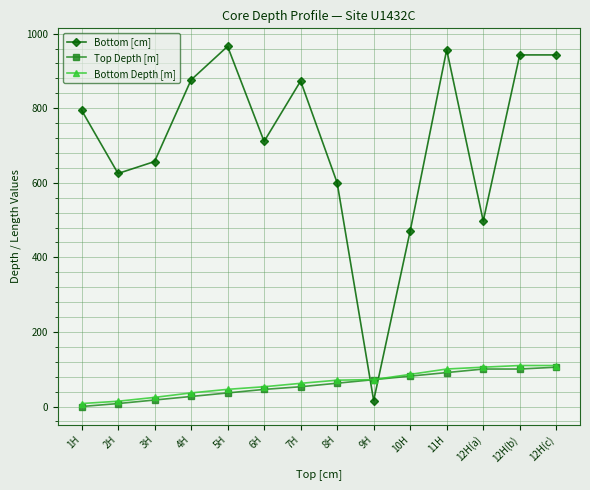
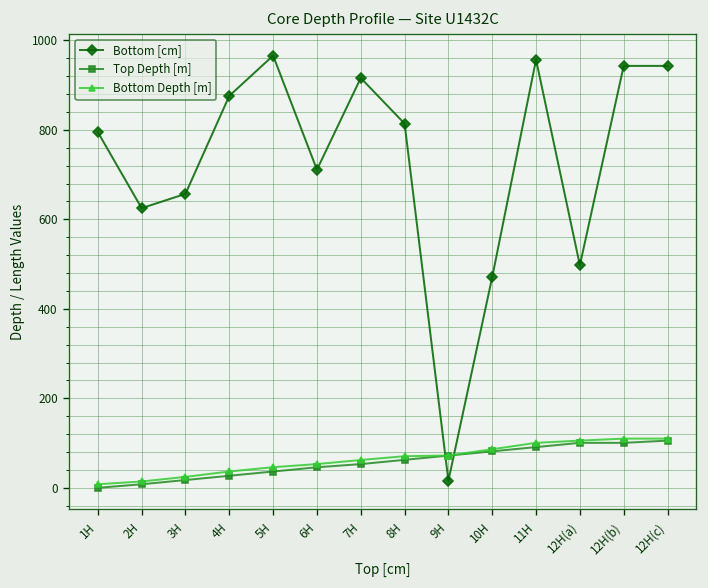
Bottom [cm], 7H: 870 -> 920
Bottom [cm], 8H: 600 -> 810
